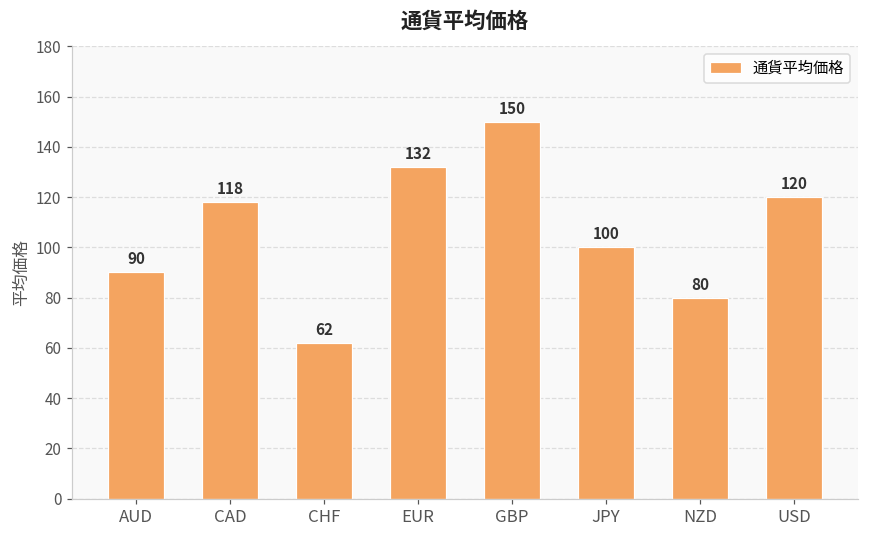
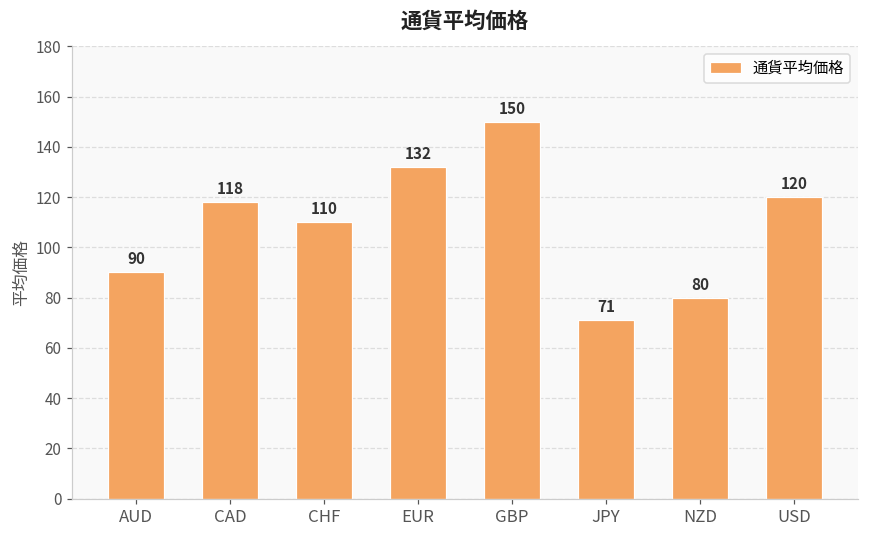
CHF: 62 -> 110
JPY: 100 -> 71
